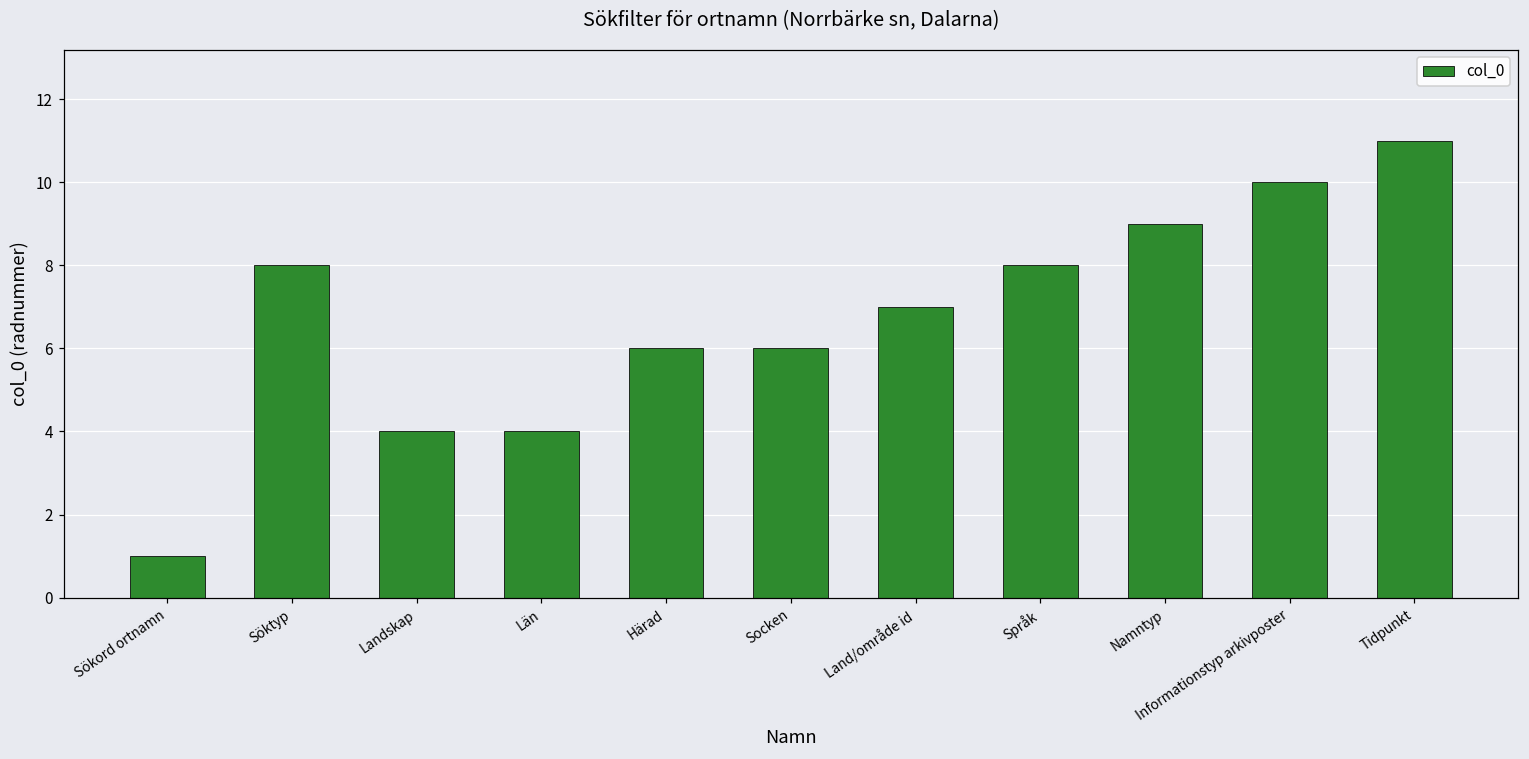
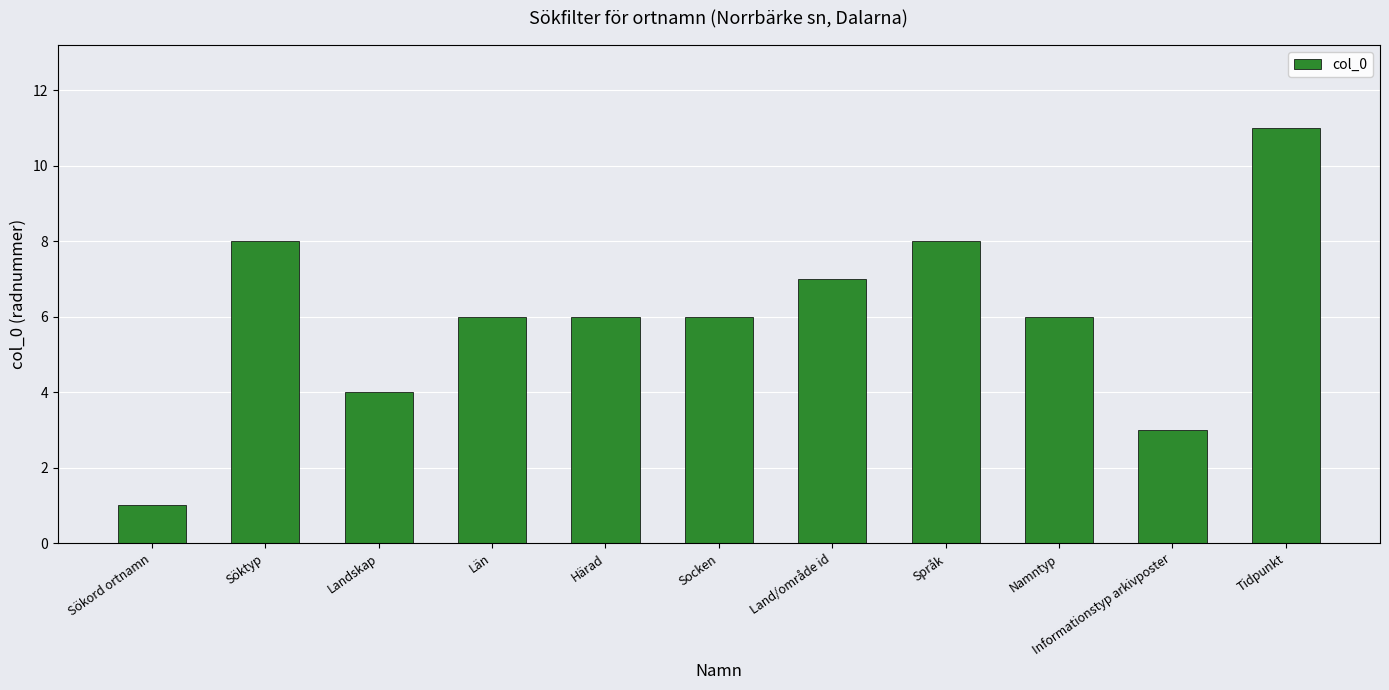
Län: 4 -> 6
Namntyp: 9 -> 6
Informationstyp arkivposter: 10 -> 3
